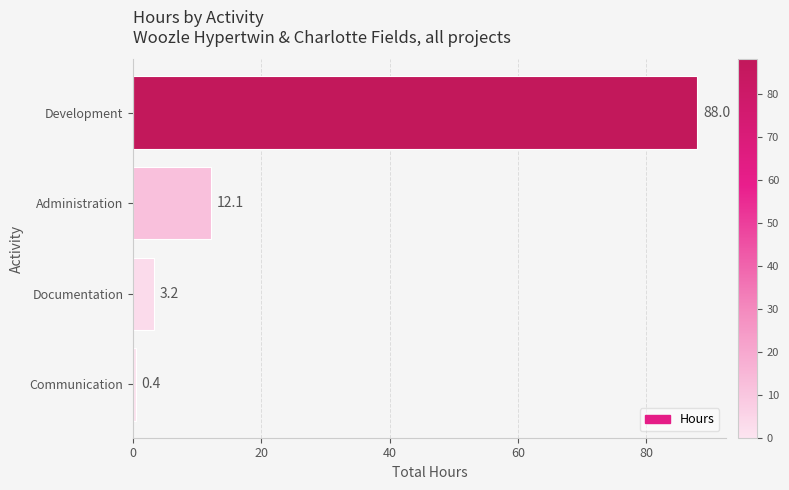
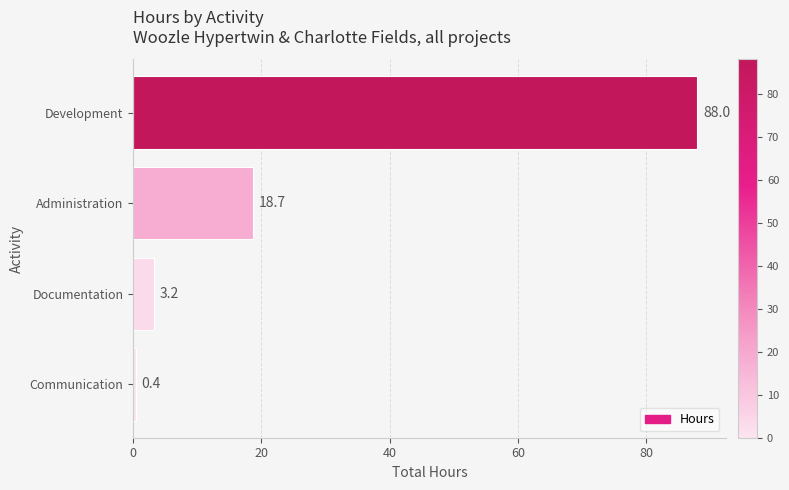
Administration: 12.1 -> 18.7
